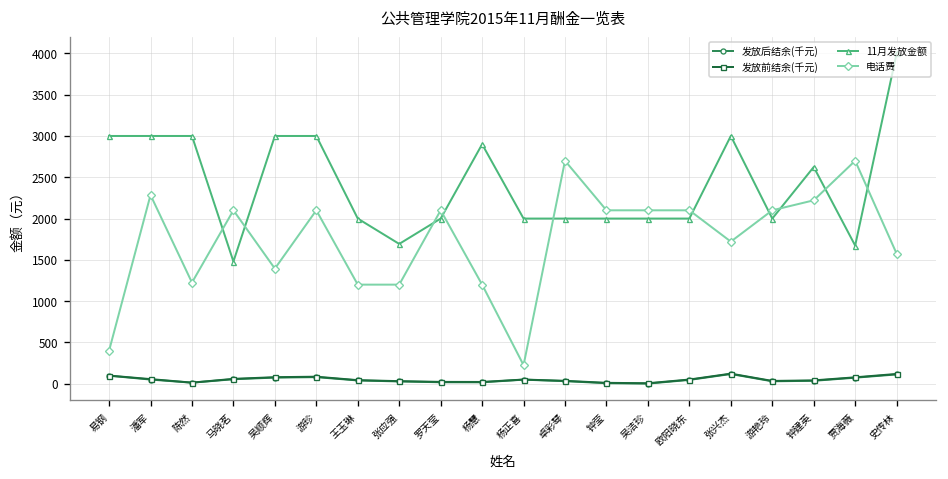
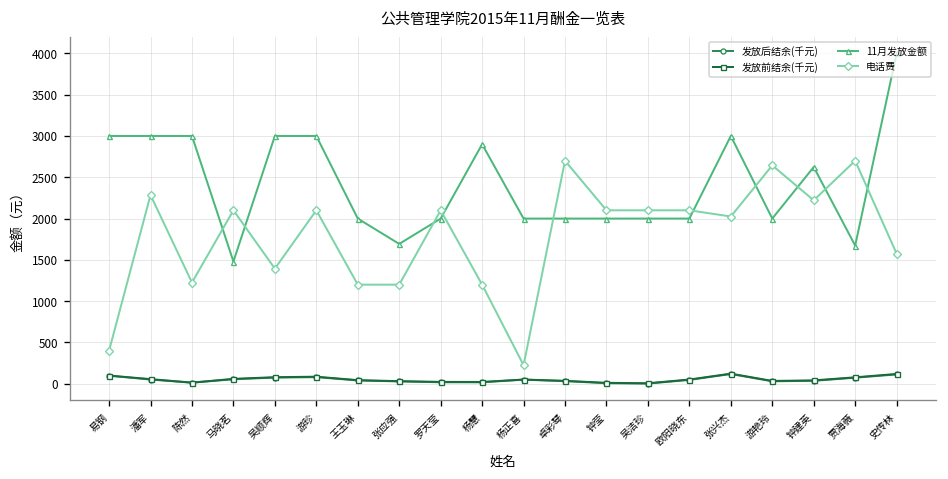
电话费, 张兴杰: 1700 -> 2000
电话费, 游艳玲: 2100 -> 2600
